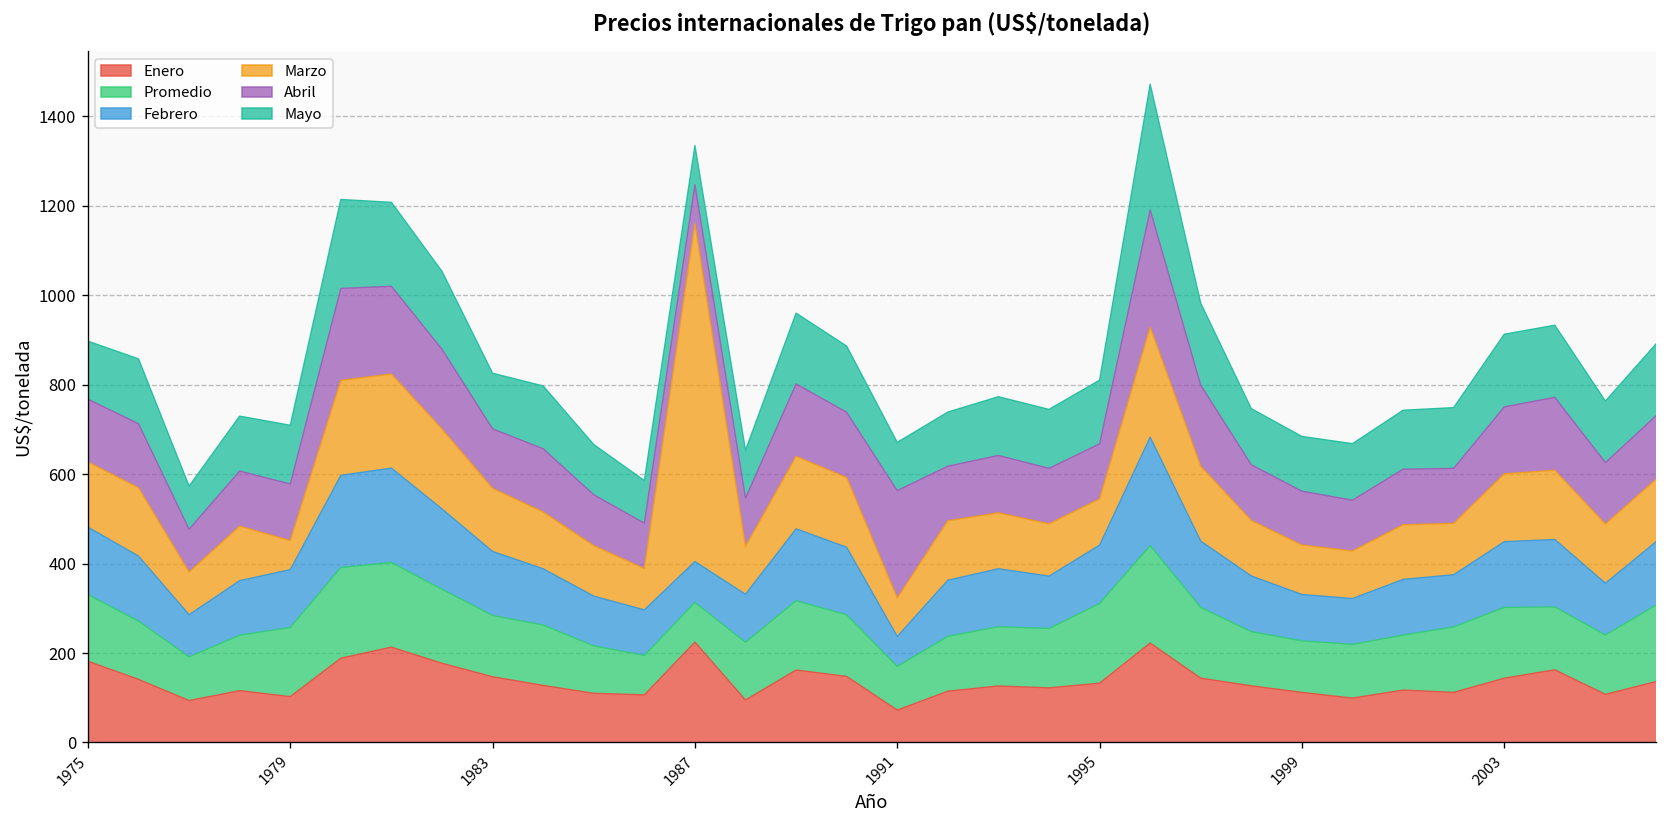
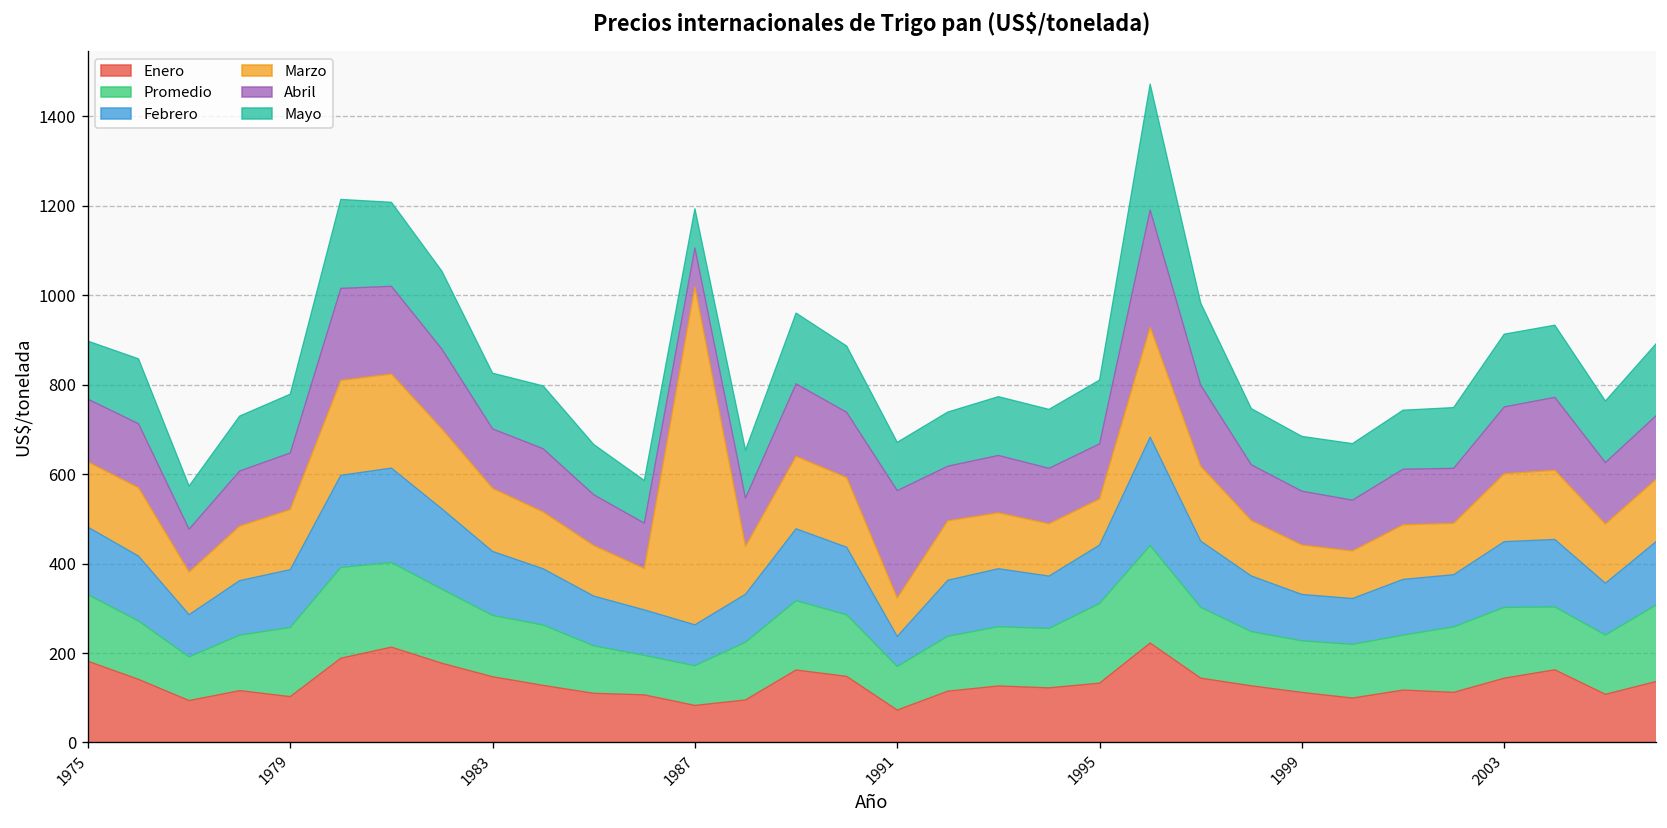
Marzo, 1979: 60 -> 130
Enero, 1987: 220 -> 80
